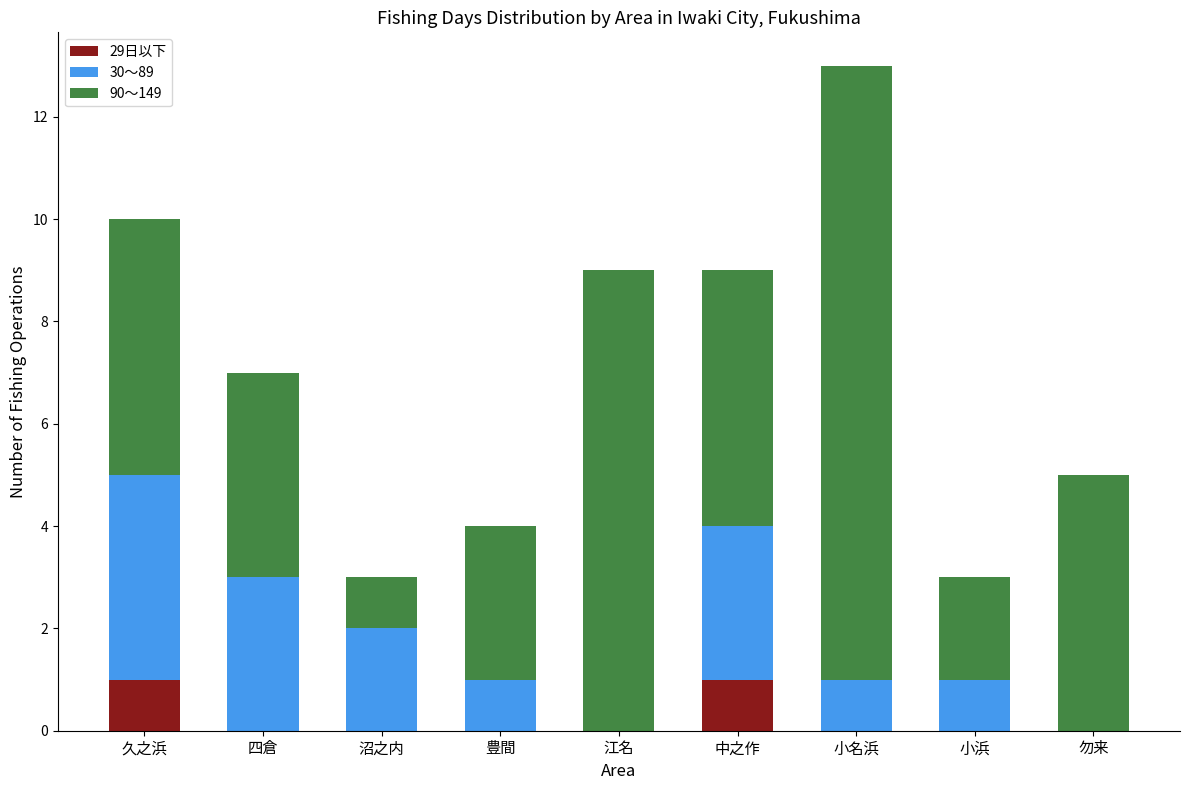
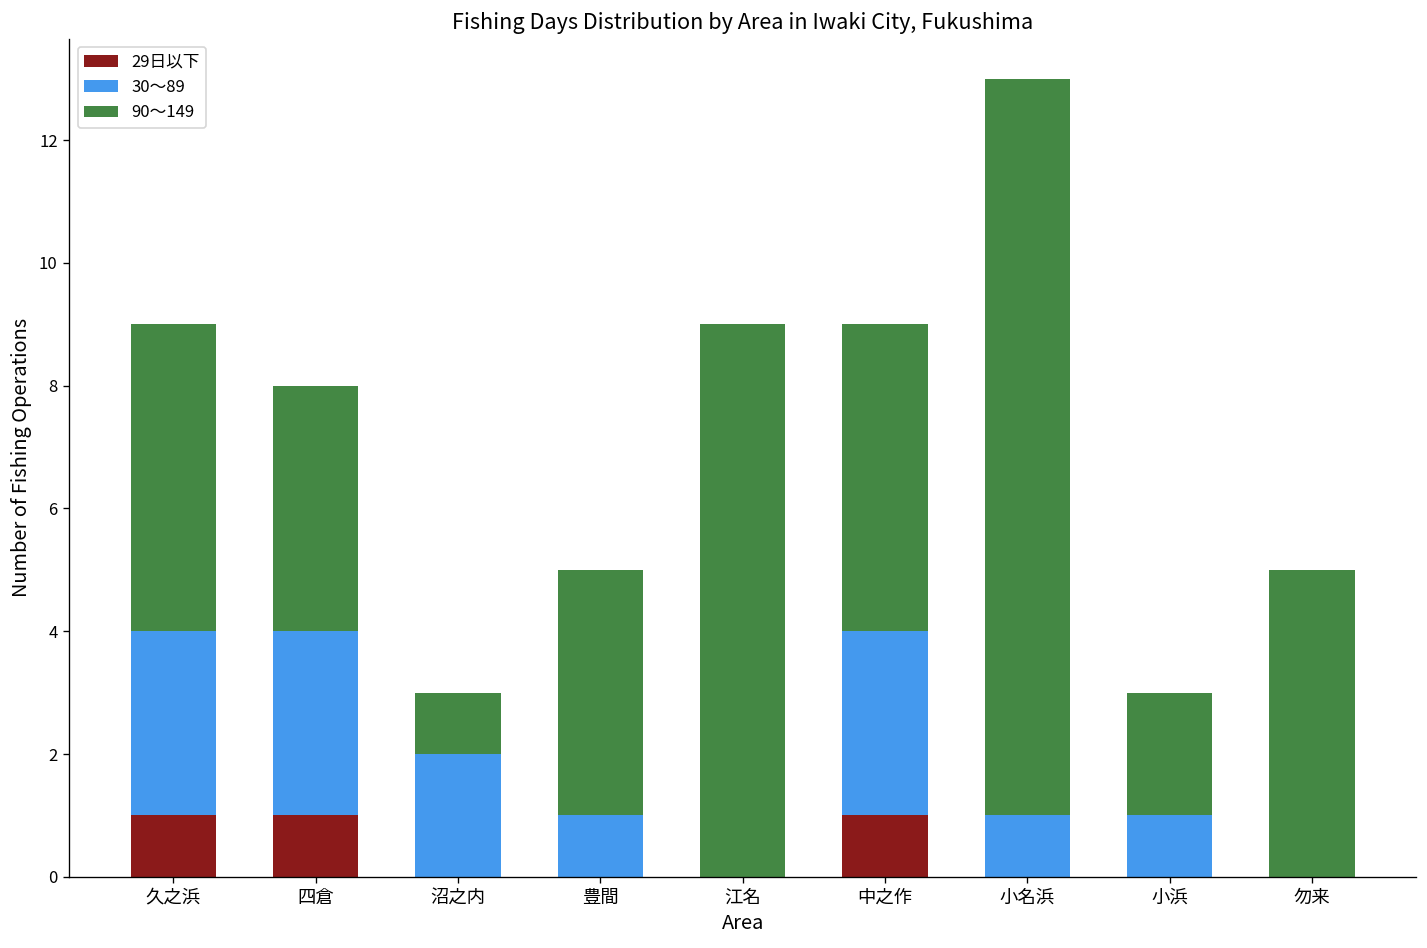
30～89, 久之浜: 4 -> 3
29日以下, 四倉: 0 -> 1
90～149, 豊間: 3 -> 4
